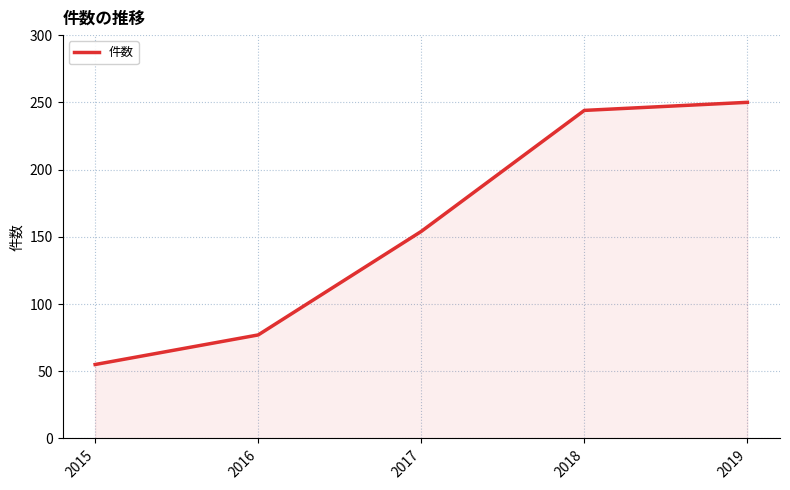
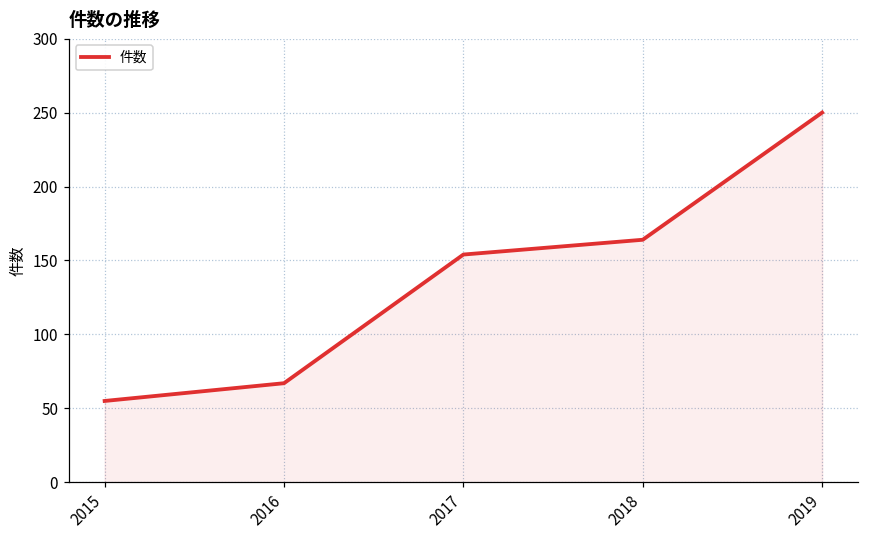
2016: 77 -> 67
2018: 244 -> 164
